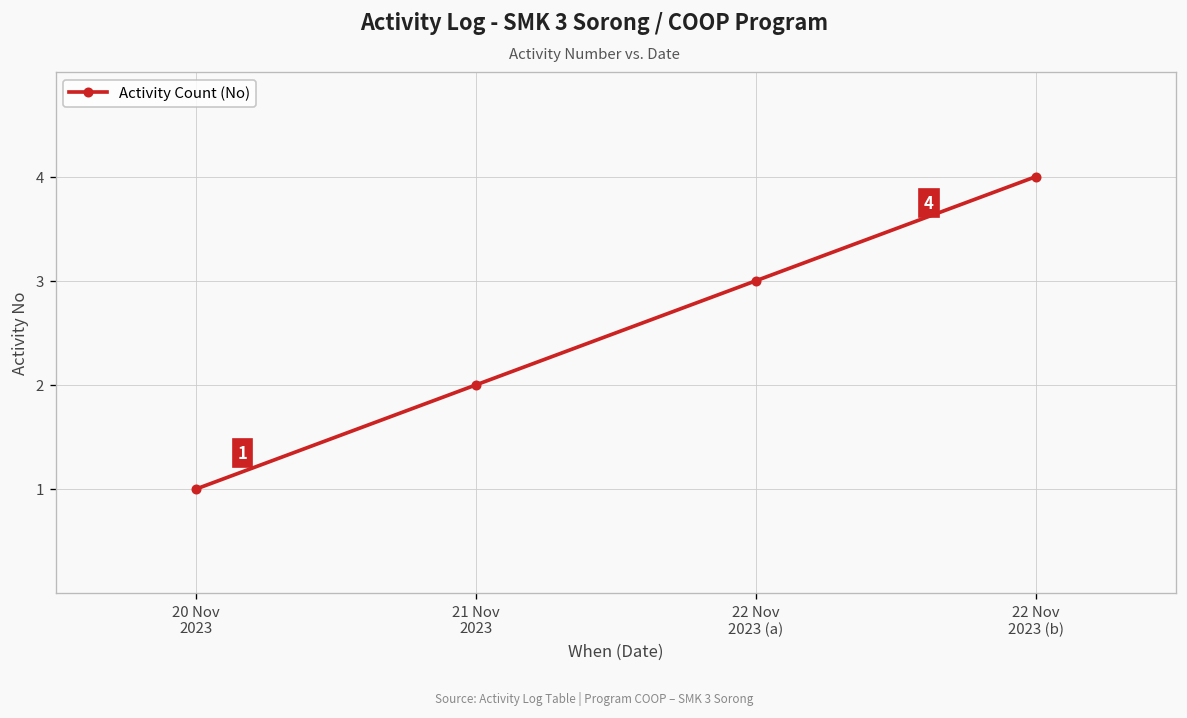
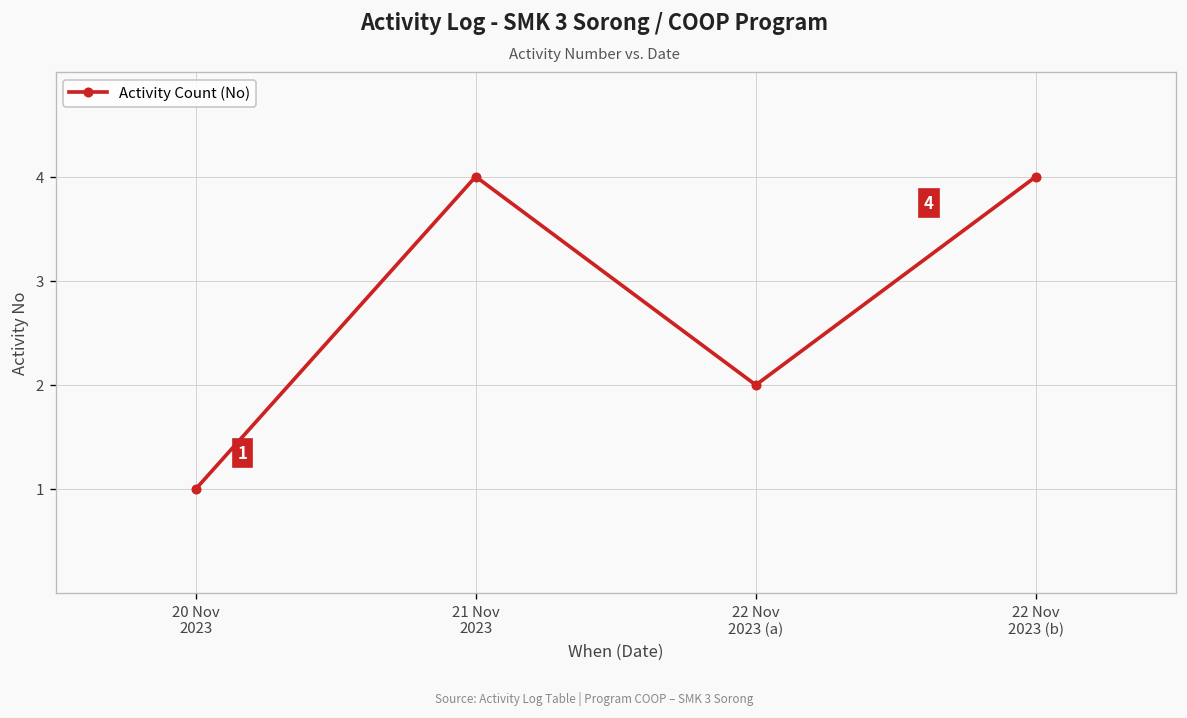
21 Nov 2023: 2 -> 4
22 Nov 2023 (a): 3 -> 2
